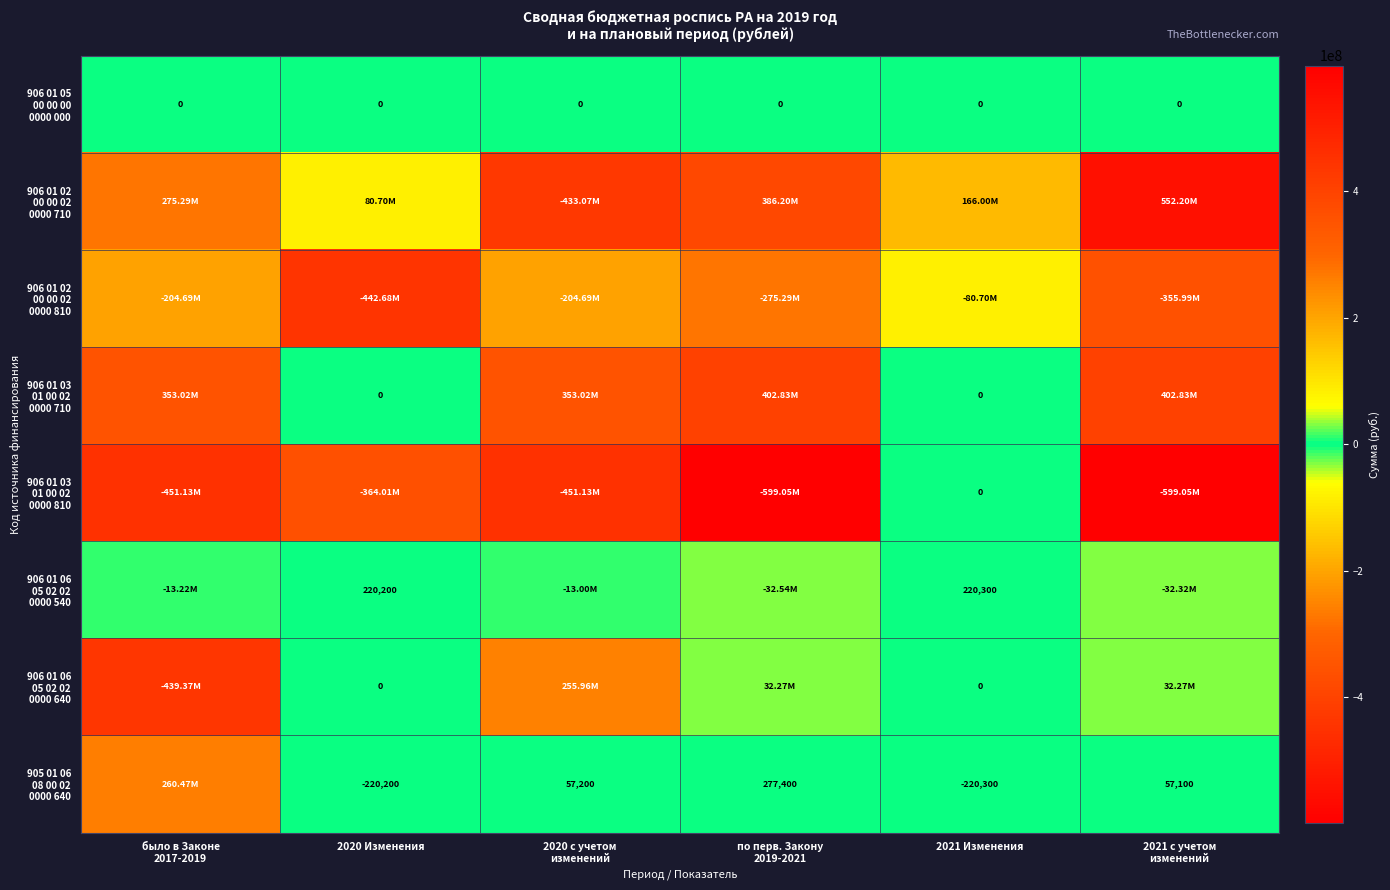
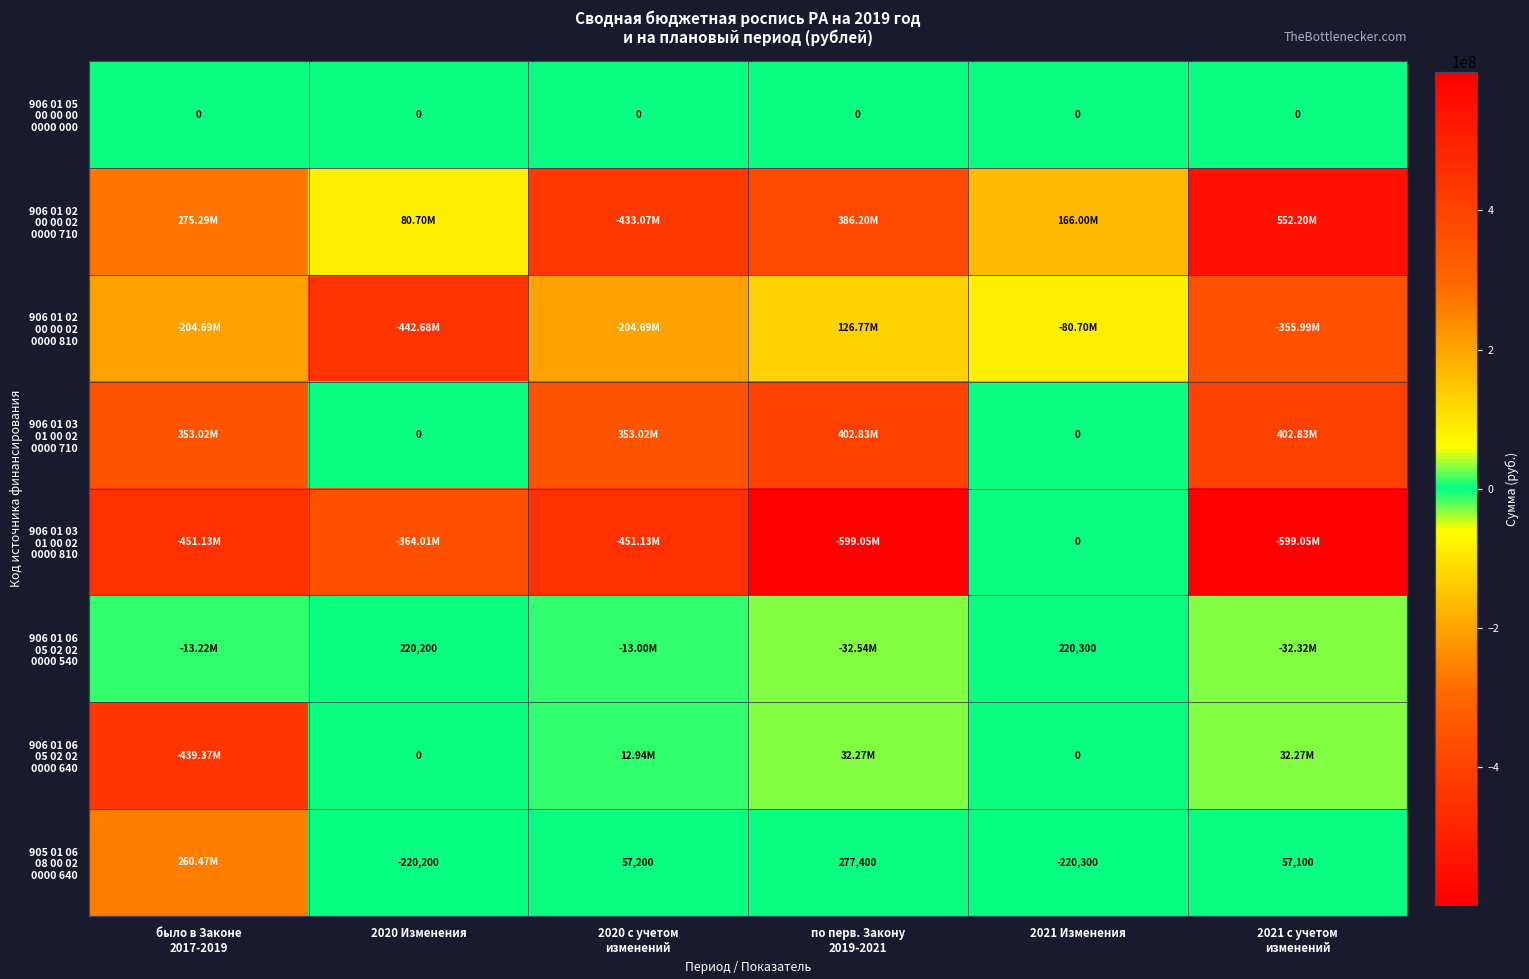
906 01 02 00 00 02 0000 810, по перв. Закону 2019-2021: -275.29M -> 126.77M
906 01 06 05 02 02 0000 640, 2020 с учетом изменений: 255.96M -> 12.94M
